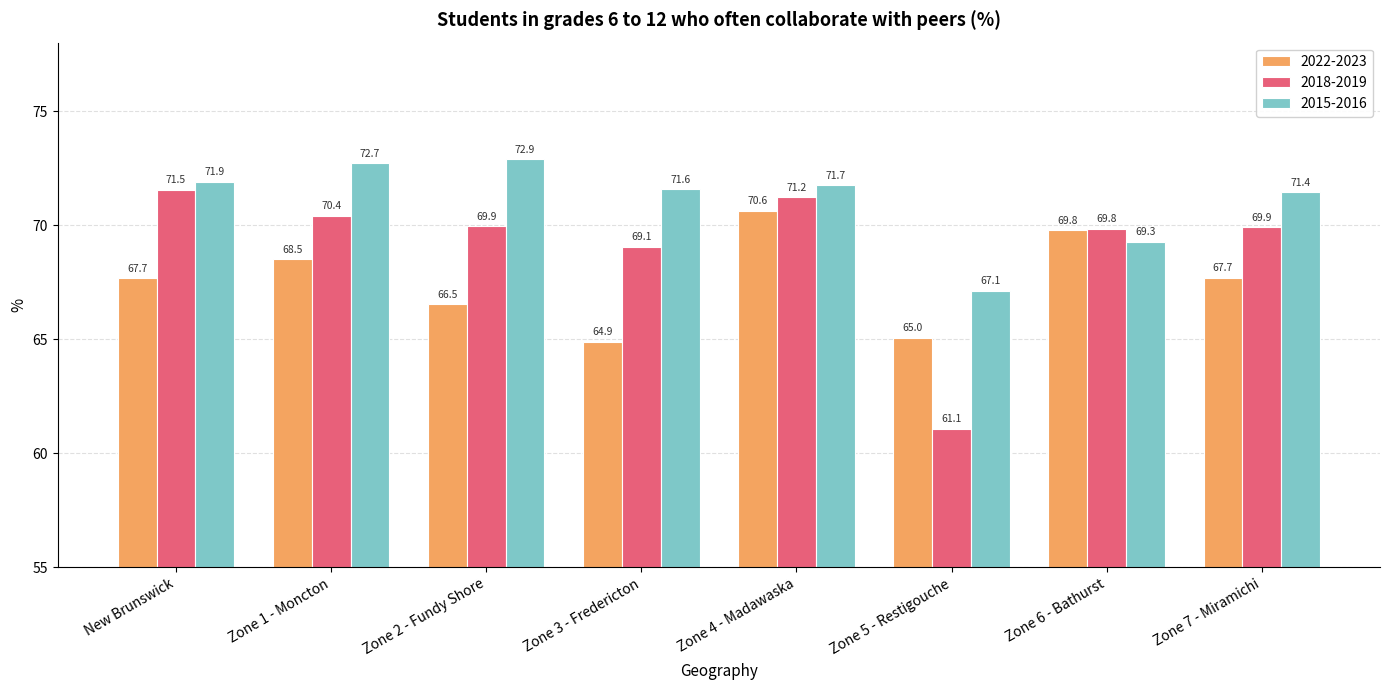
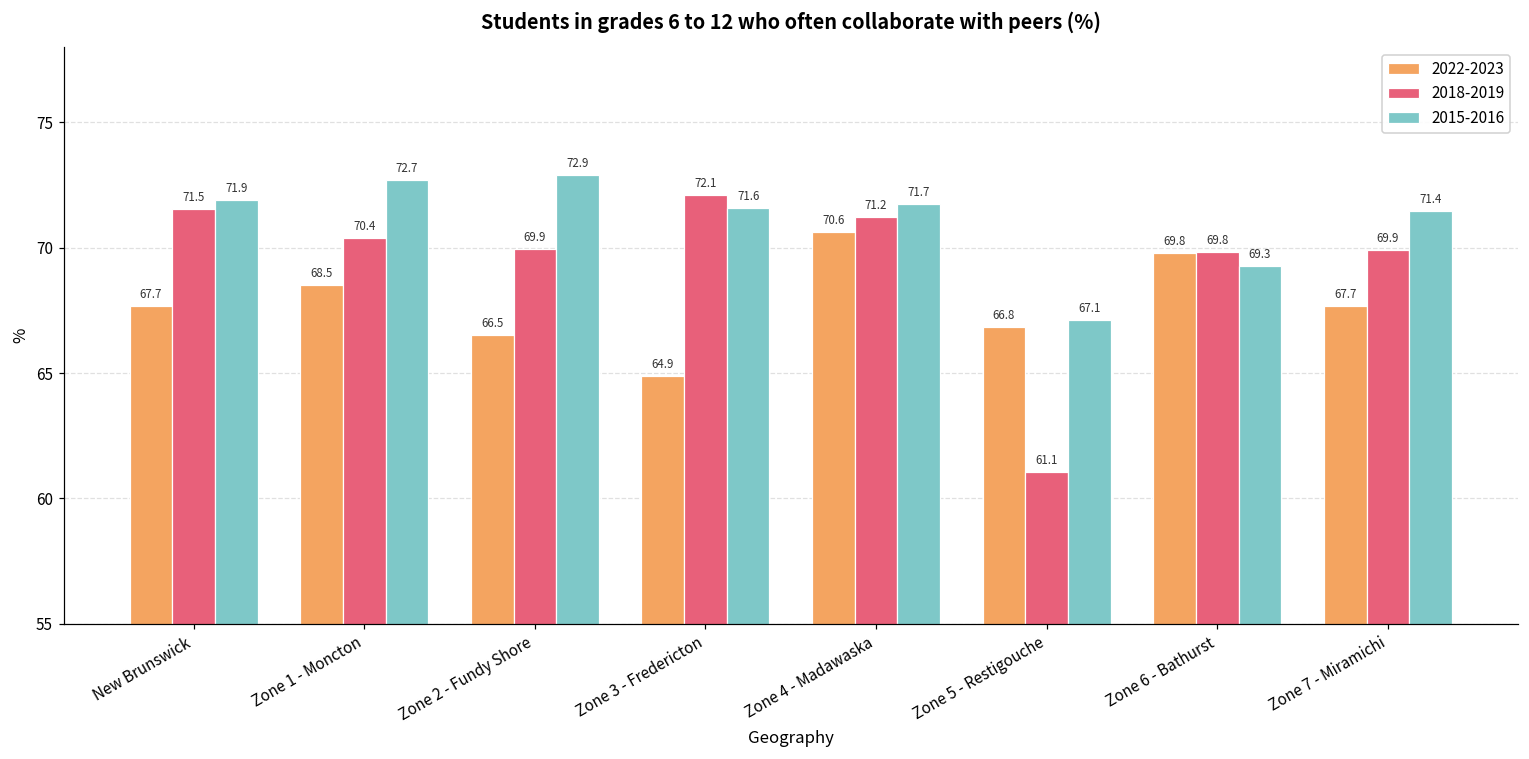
2018-2019, Zone 3 - Fredericton: 69.1 -> 72.1
2022-2023, Zone 5 - Restigouche: 65.0 -> 66.8
